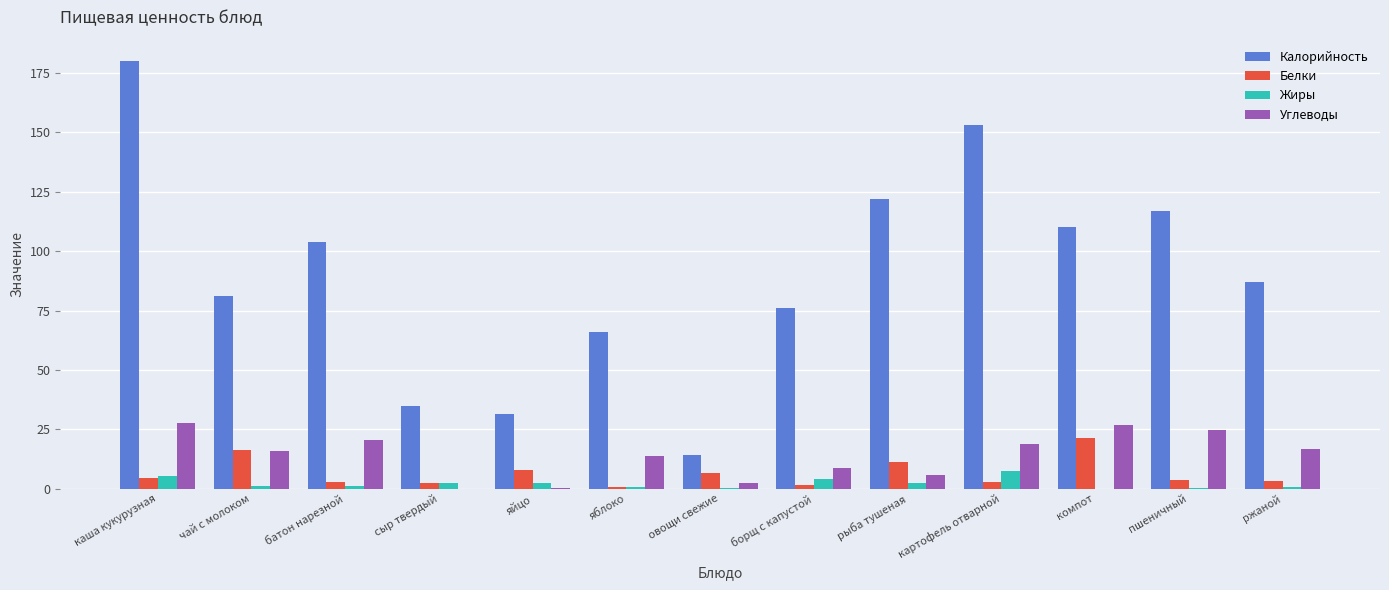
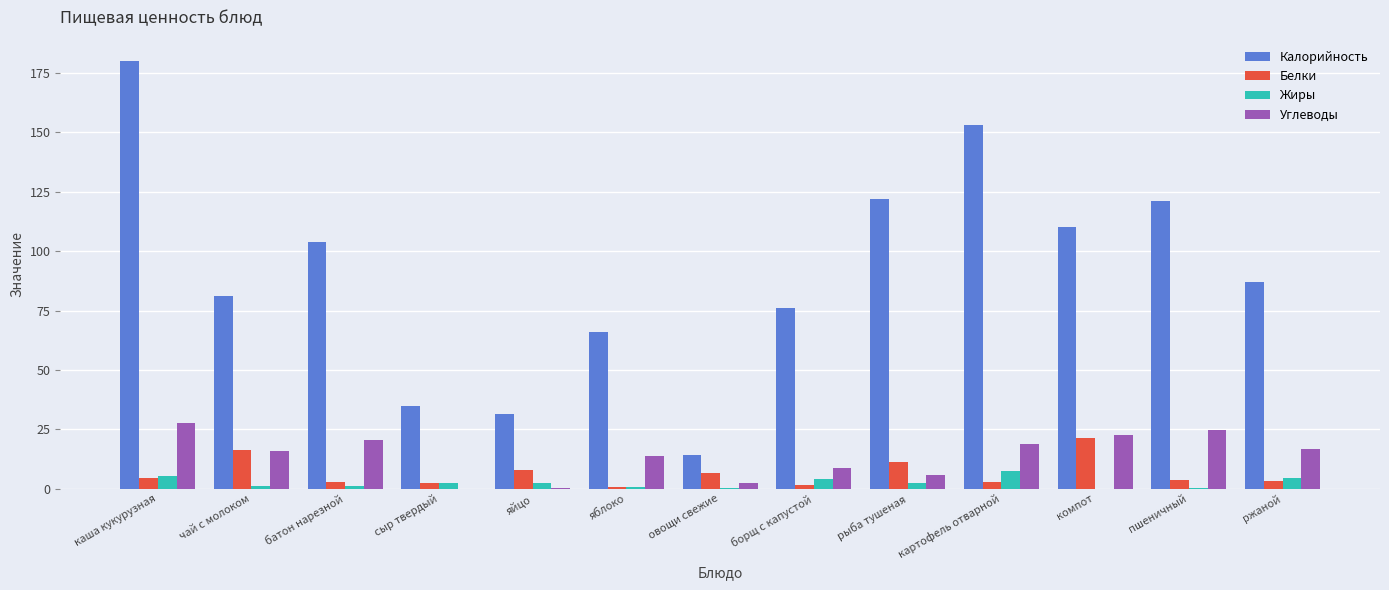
Углеводы, компот: 27 -> 23
Калорийность, пшеничный: 117 -> 121
Жиры, ржаной: 1 -> 4
